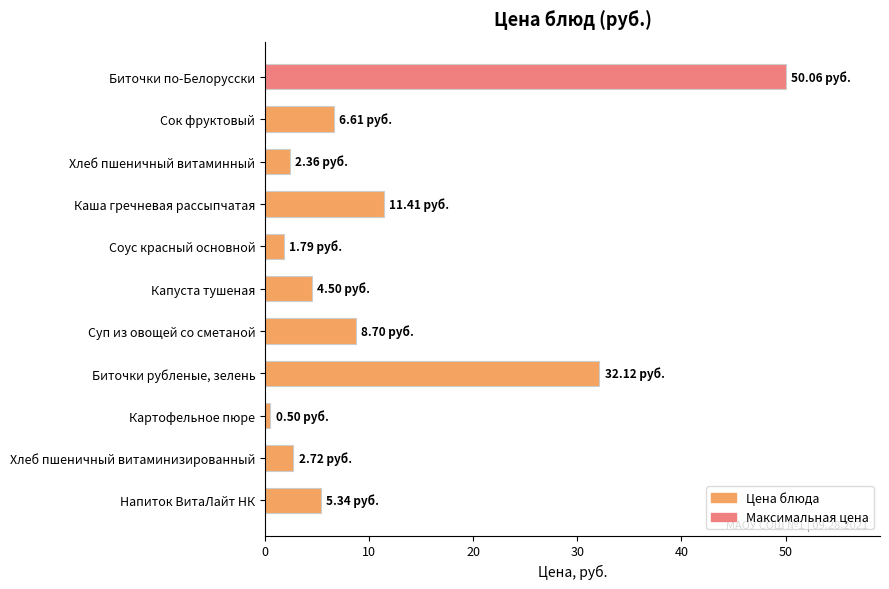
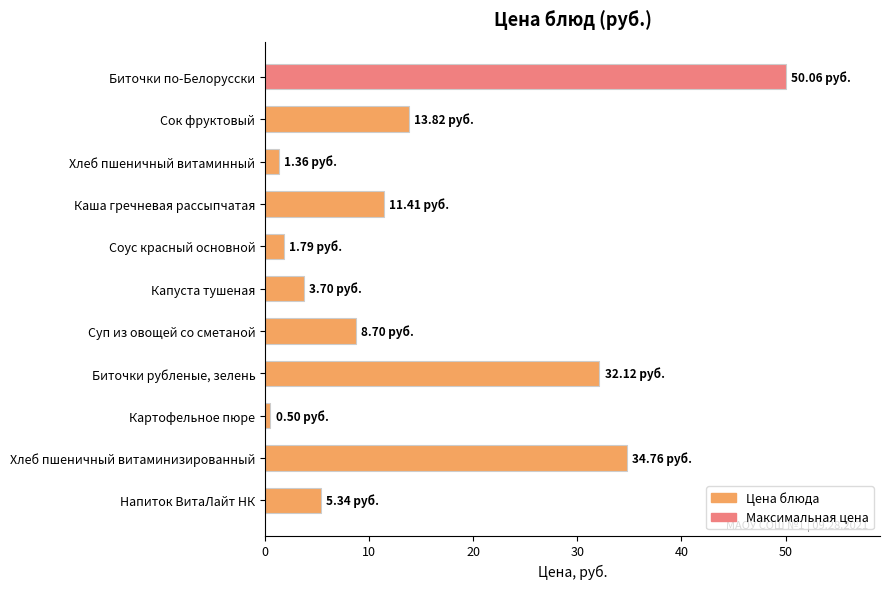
Сок фруктовый: 6.61 -> 13.82
Хлеб пшеничный витаминный: 2.36 -> 1.36
Капуста тушеная: 4.50 -> 3.70
Хлеб пшеничный витаминизированный: 2.72 -> 34.76
